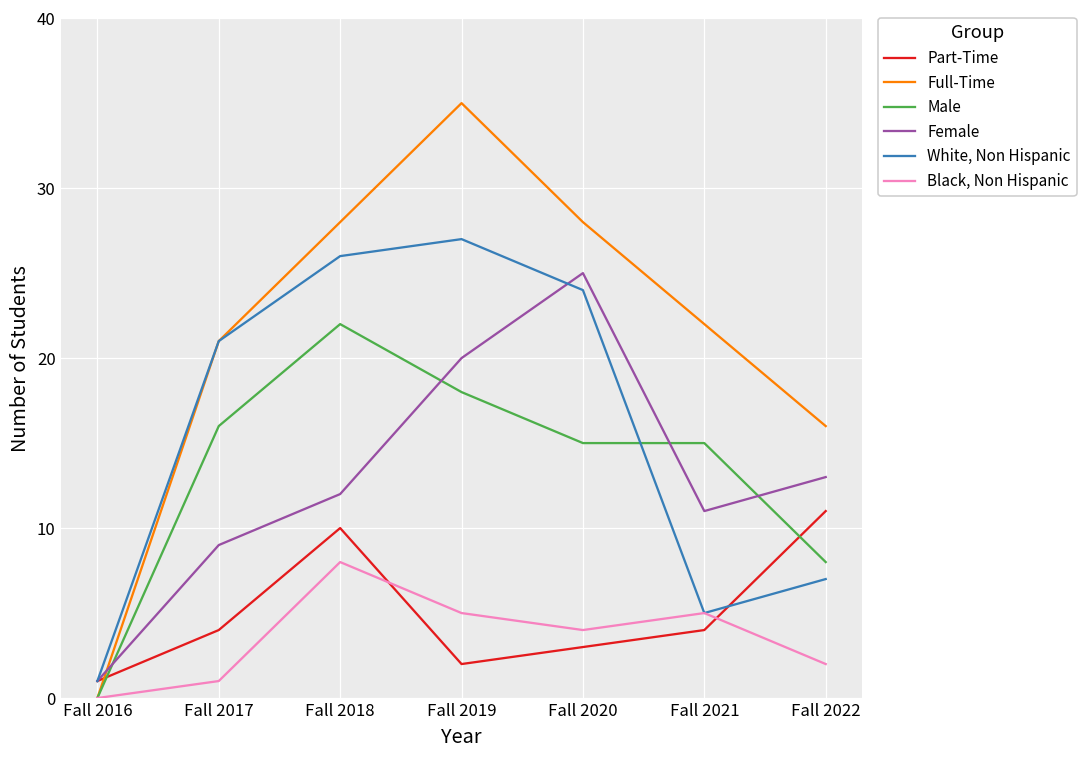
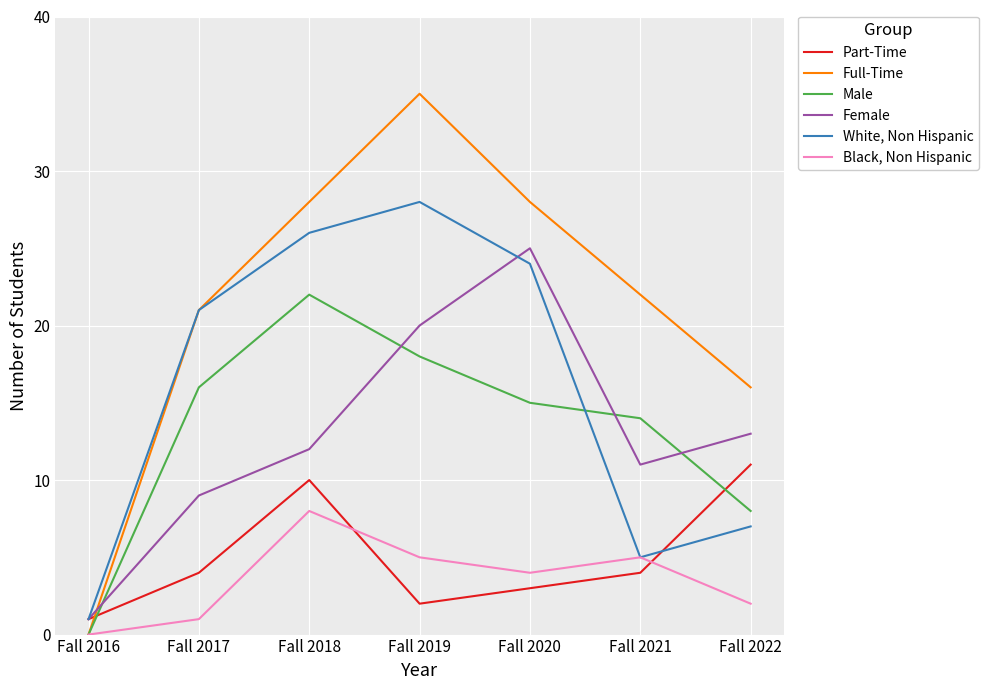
White, Non Hispanic, Fall 2019: 27 -> 28
Male, Fall 2021: 15 -> 14
